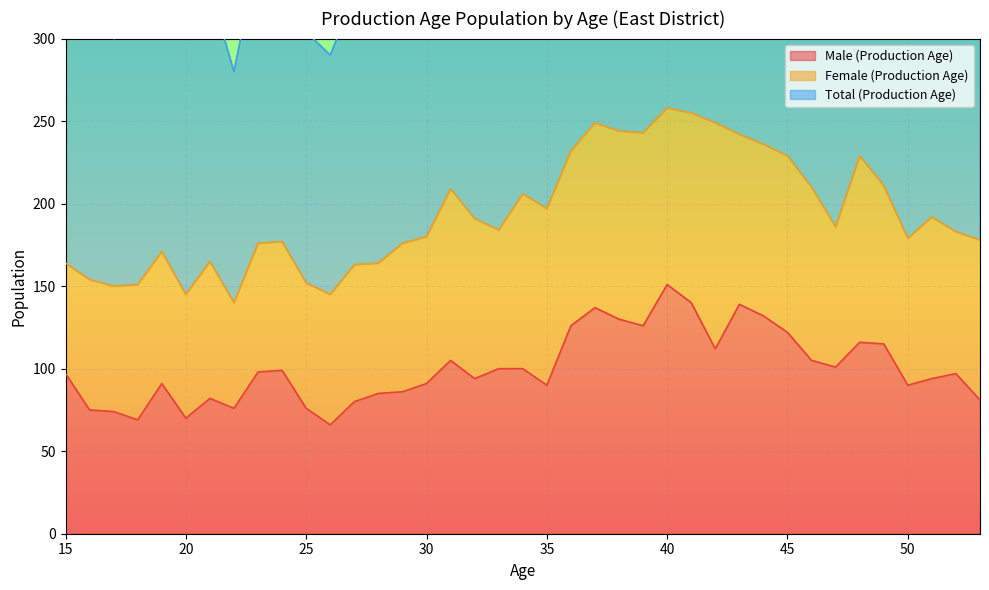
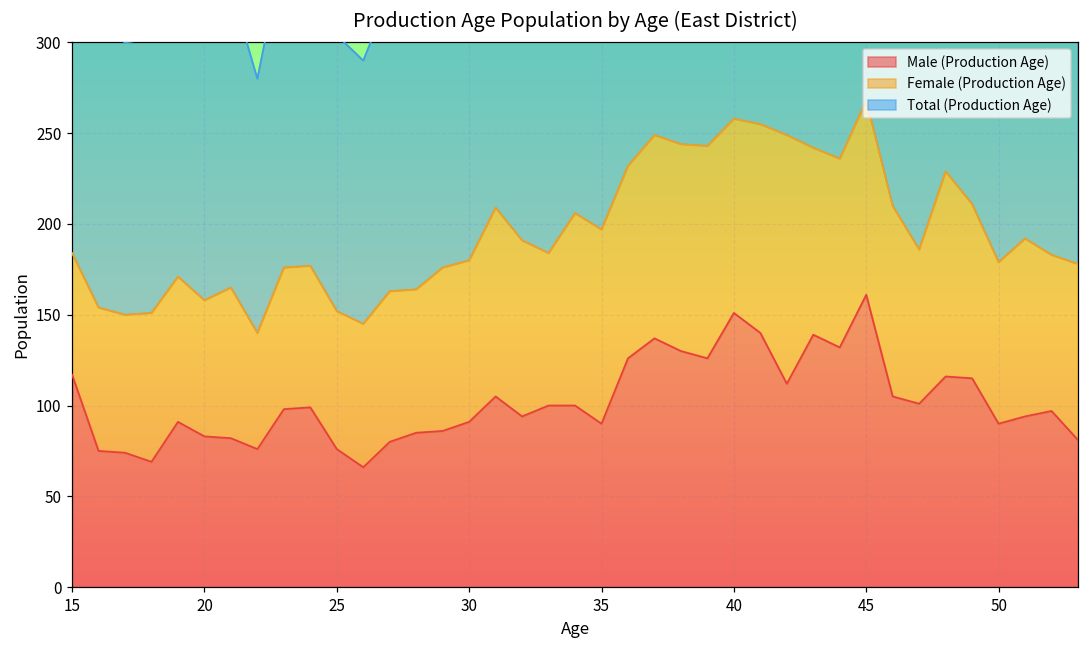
Male (Production Age), 15: 97 -> 117
Male (Production Age), 20: 70 -> 83
Male (Production Age), 45: 122 -> 161
